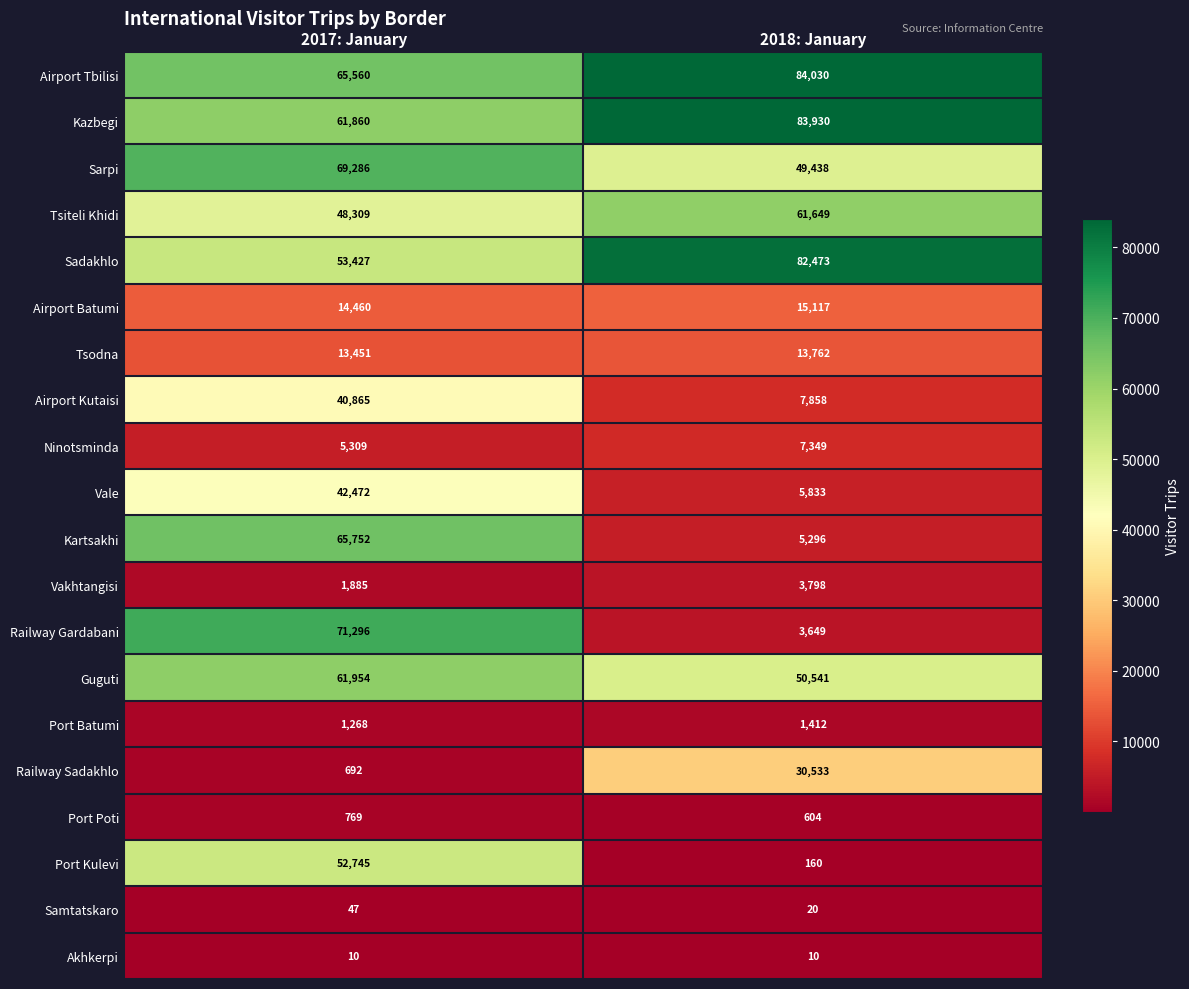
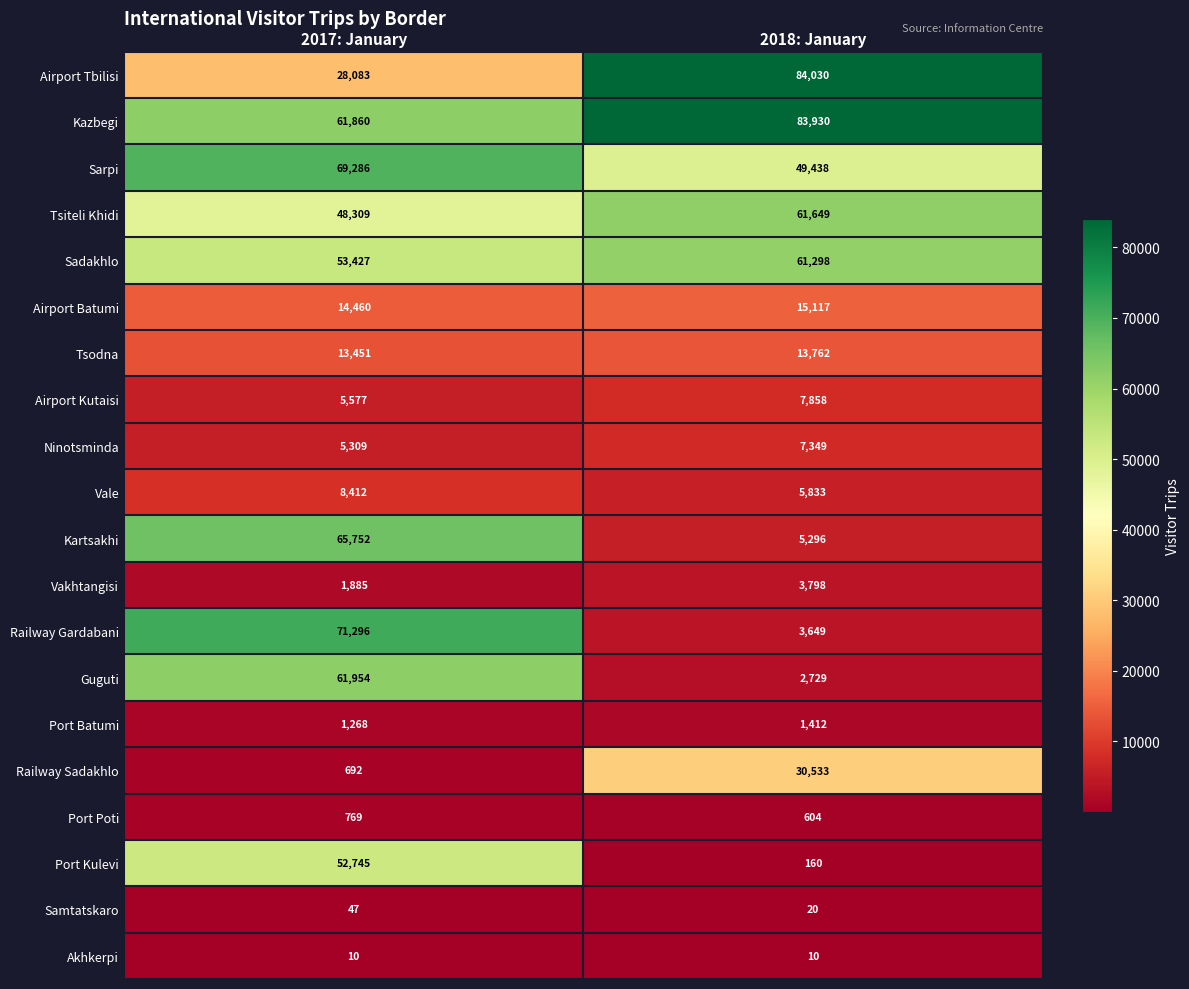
Airport Tbilisi, 2017: January: 65,560 -> 28,083
Sadakhlo, 2018: January: 82,473 -> 61,298
Airport Kutaisi, 2017: January: 40,865 -> 5,577
Vale, 2017: January: 42,472 -> 8,412
Guguti, 2018: January: 50,541 -> 2,729
